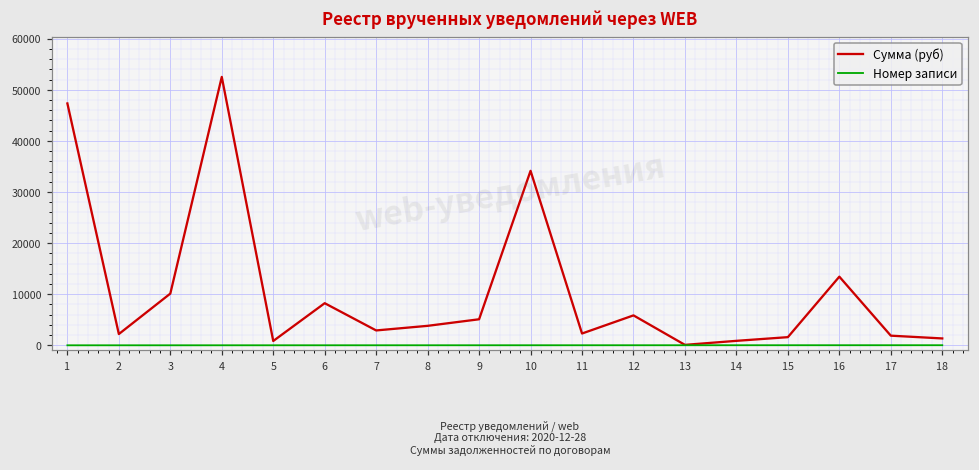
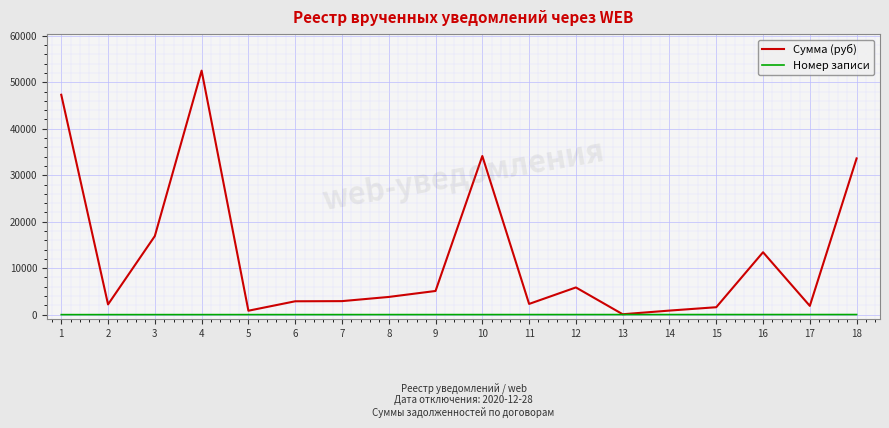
Сумма (руб), 3: 10000 -> 17000
Сумма (руб), 6: 8000 -> 3000
Сумма (руб), 18: 1000 -> 34000
